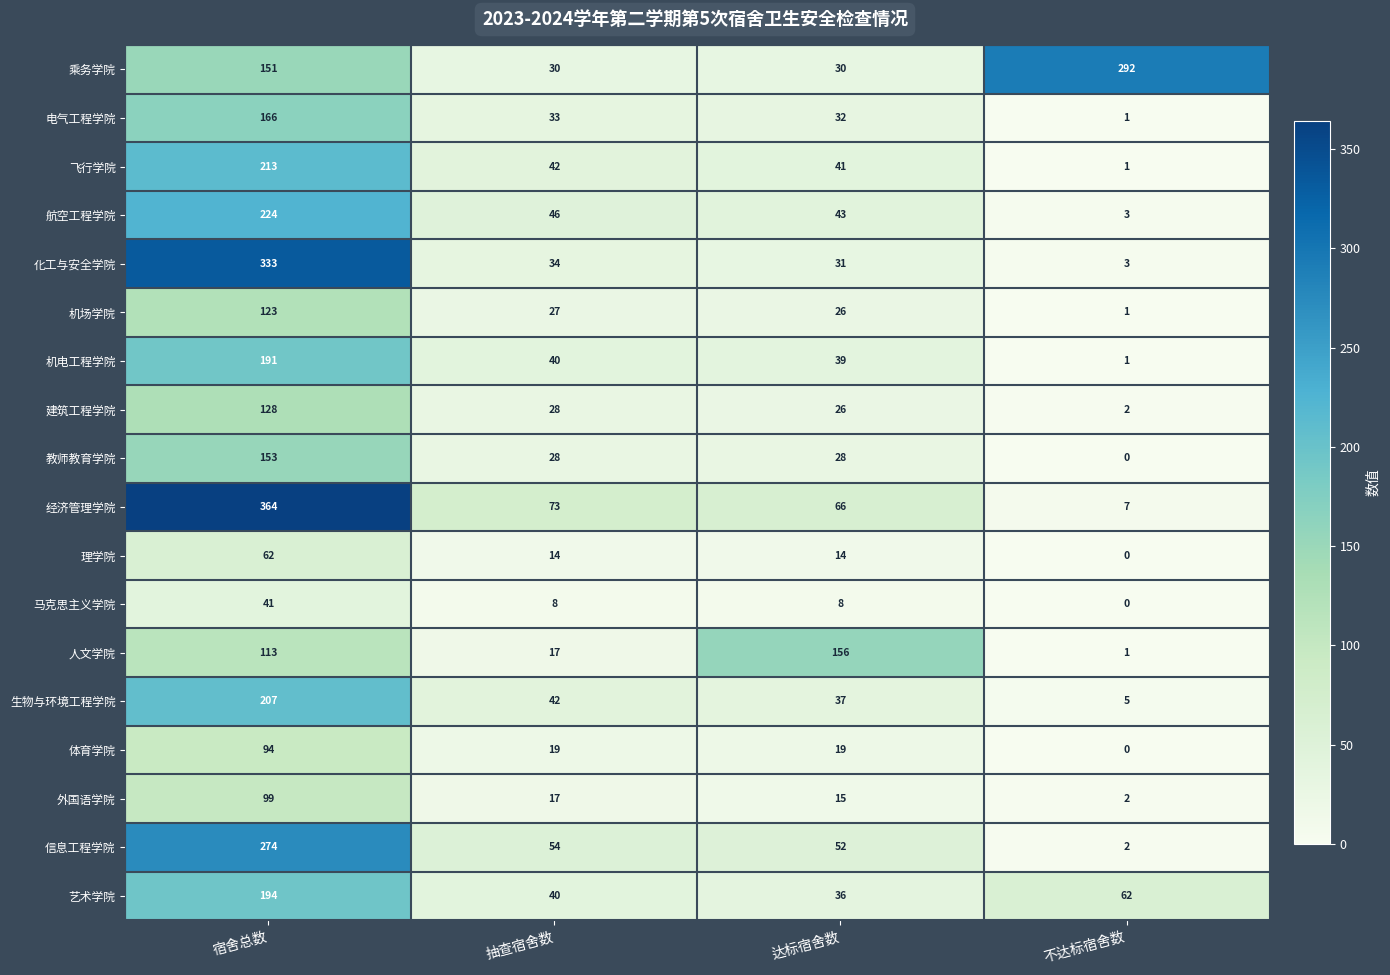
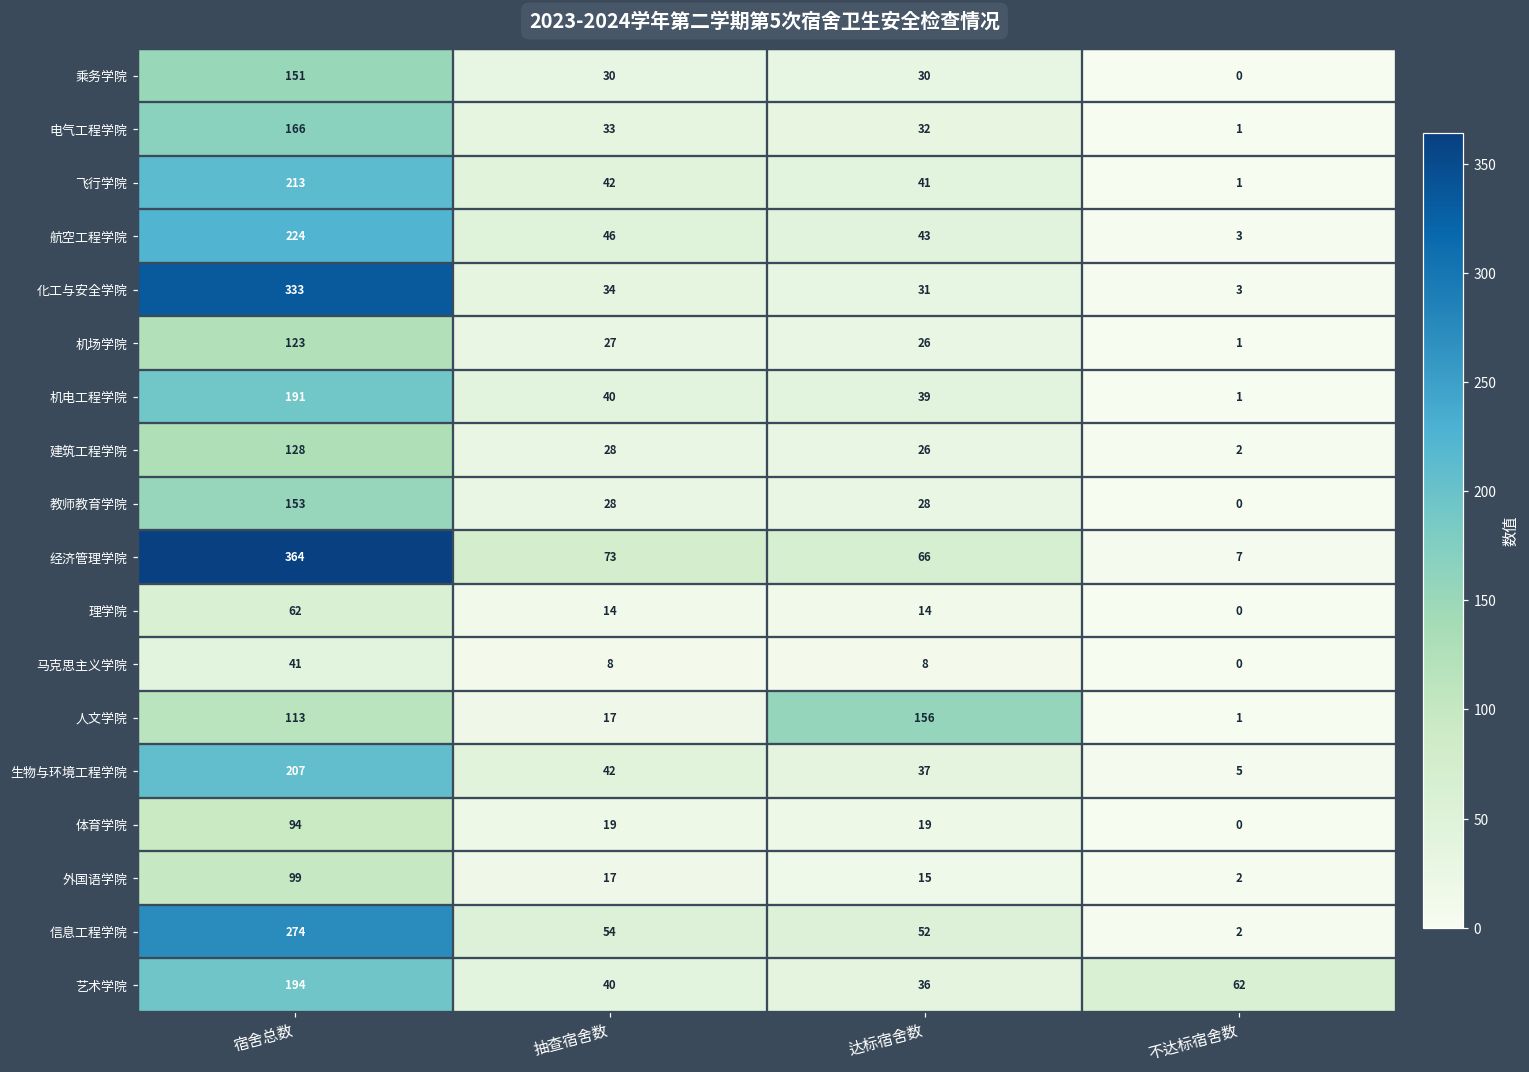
乘务学院, 不达标宿舍数: 292 -> 0
